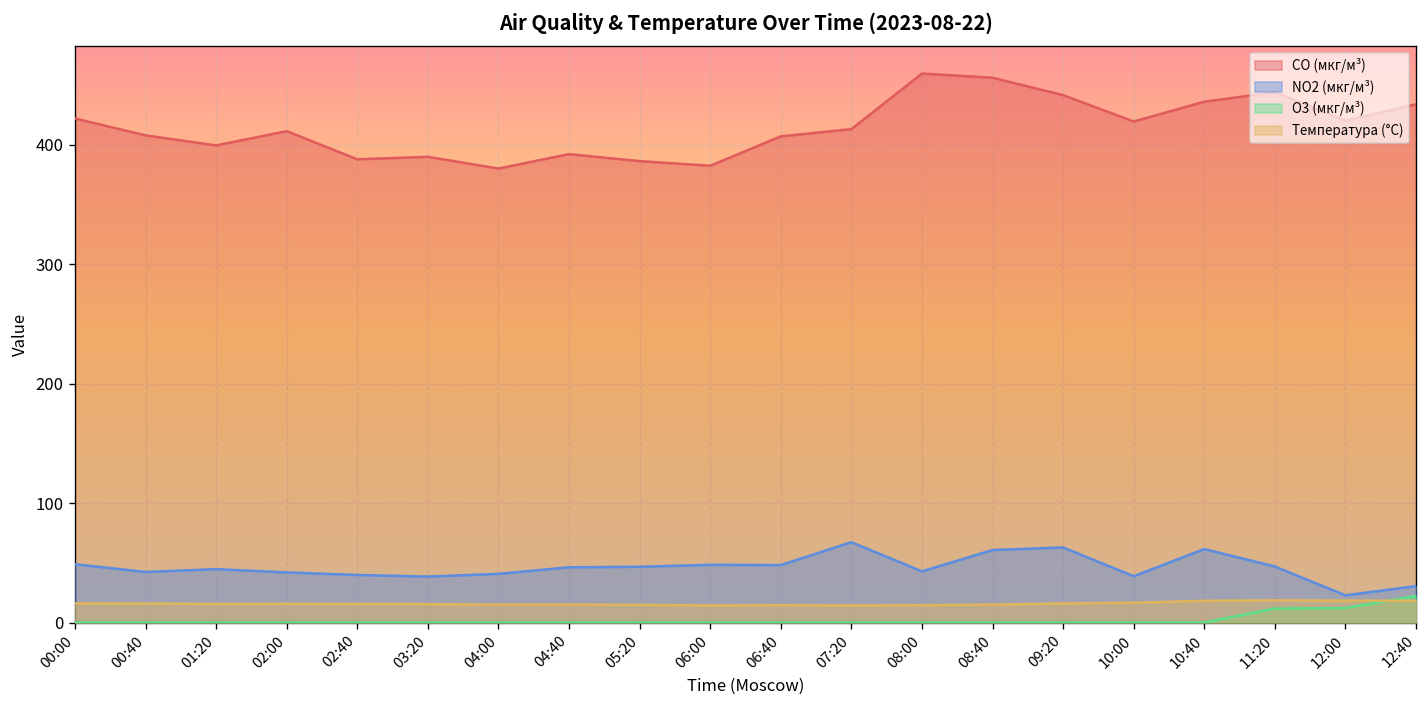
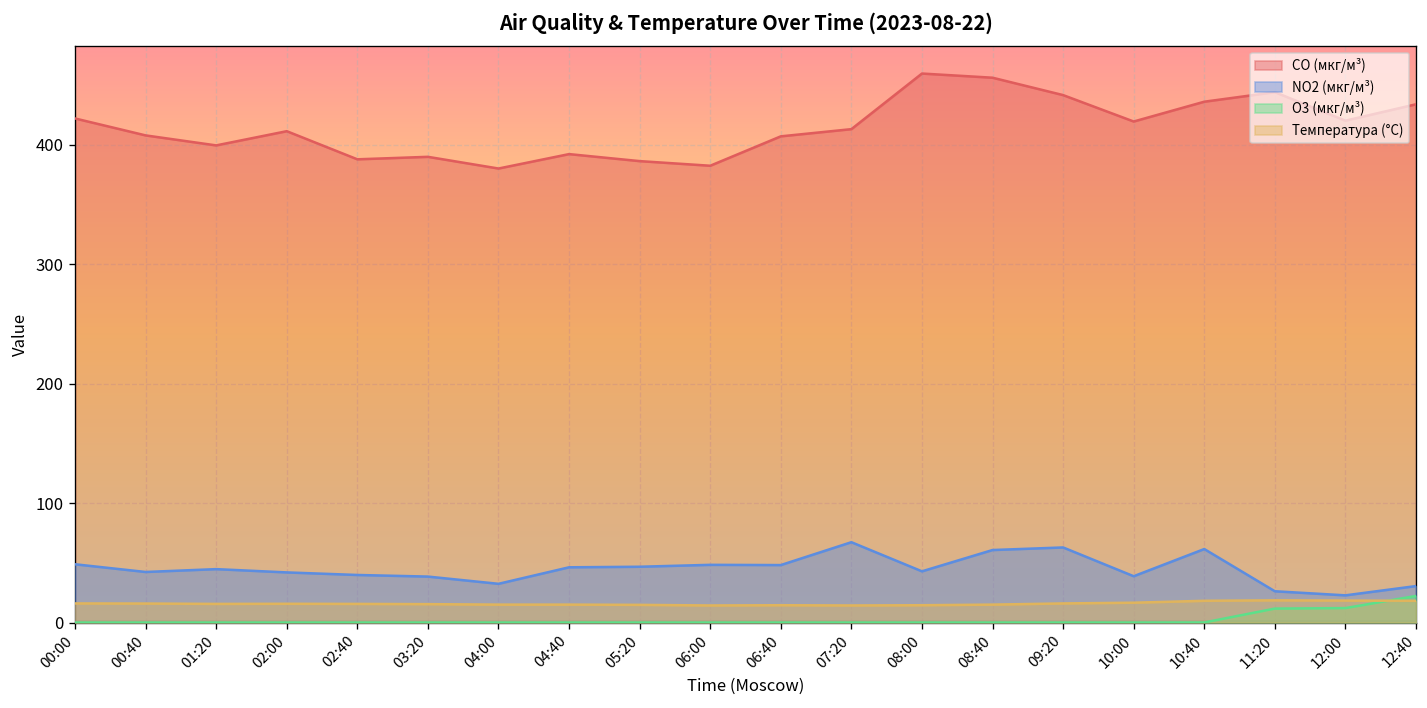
NO2 (мкг/м³), 04:00: 40 -> 30
NO2 (мкг/м³), 11:20: 50 -> 30
